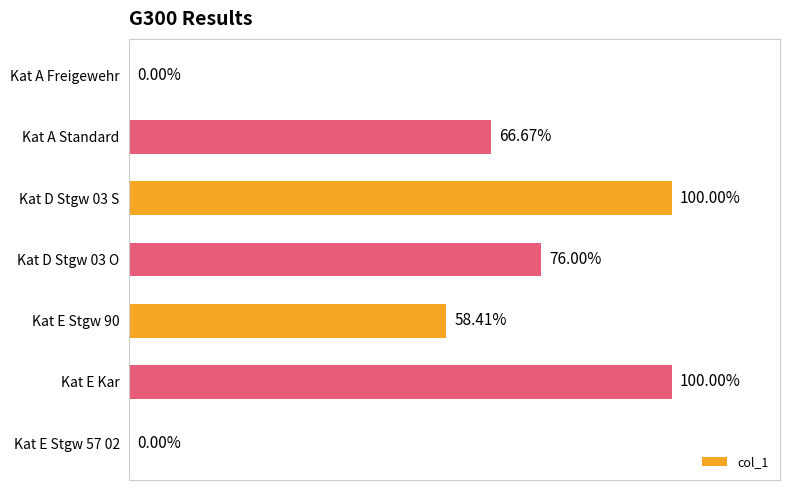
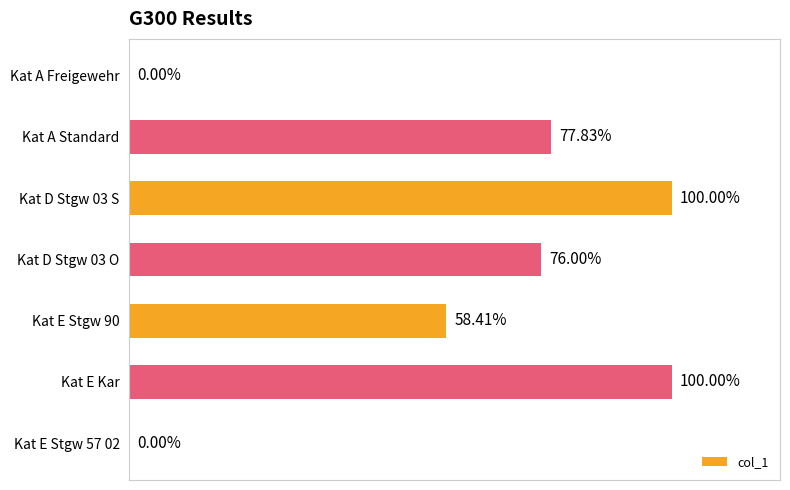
Kat A Standard: 66.67% -> 77.83%
